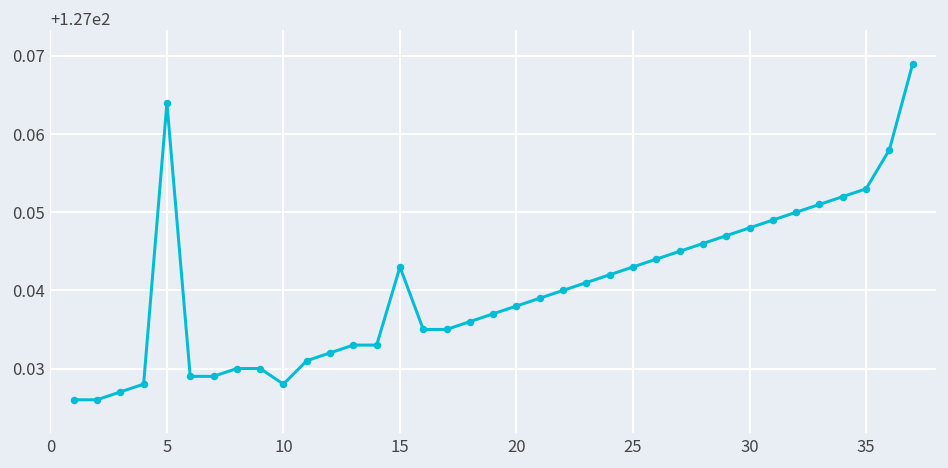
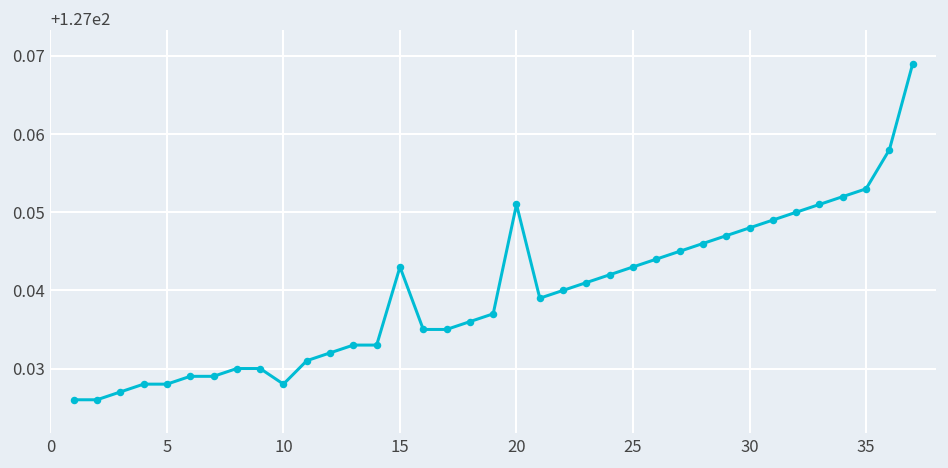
5: 127.064 -> 127.028
20: 127.038 -> 127.051
